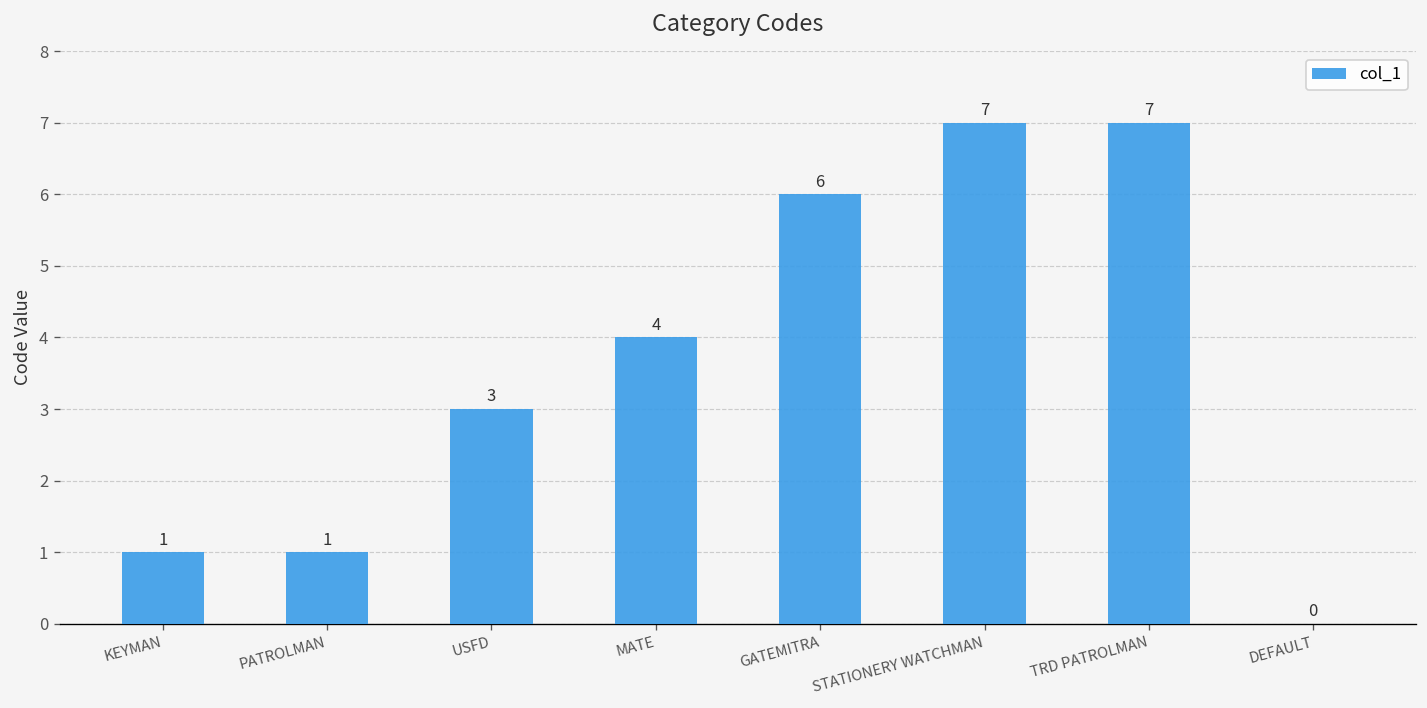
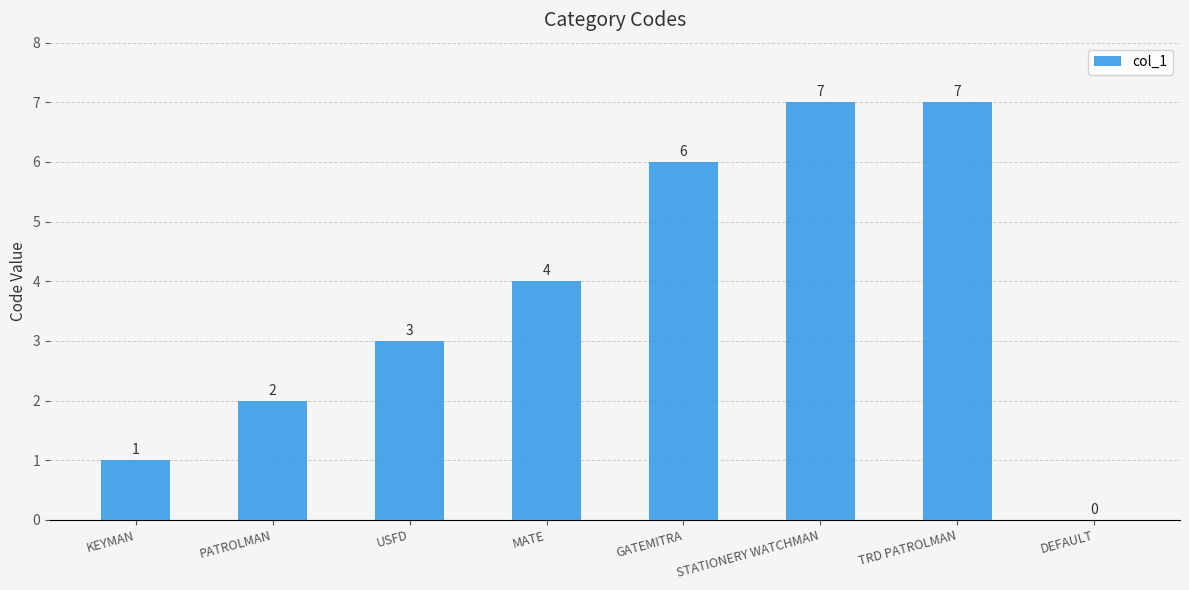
PATROLMAN: 1 -> 2
